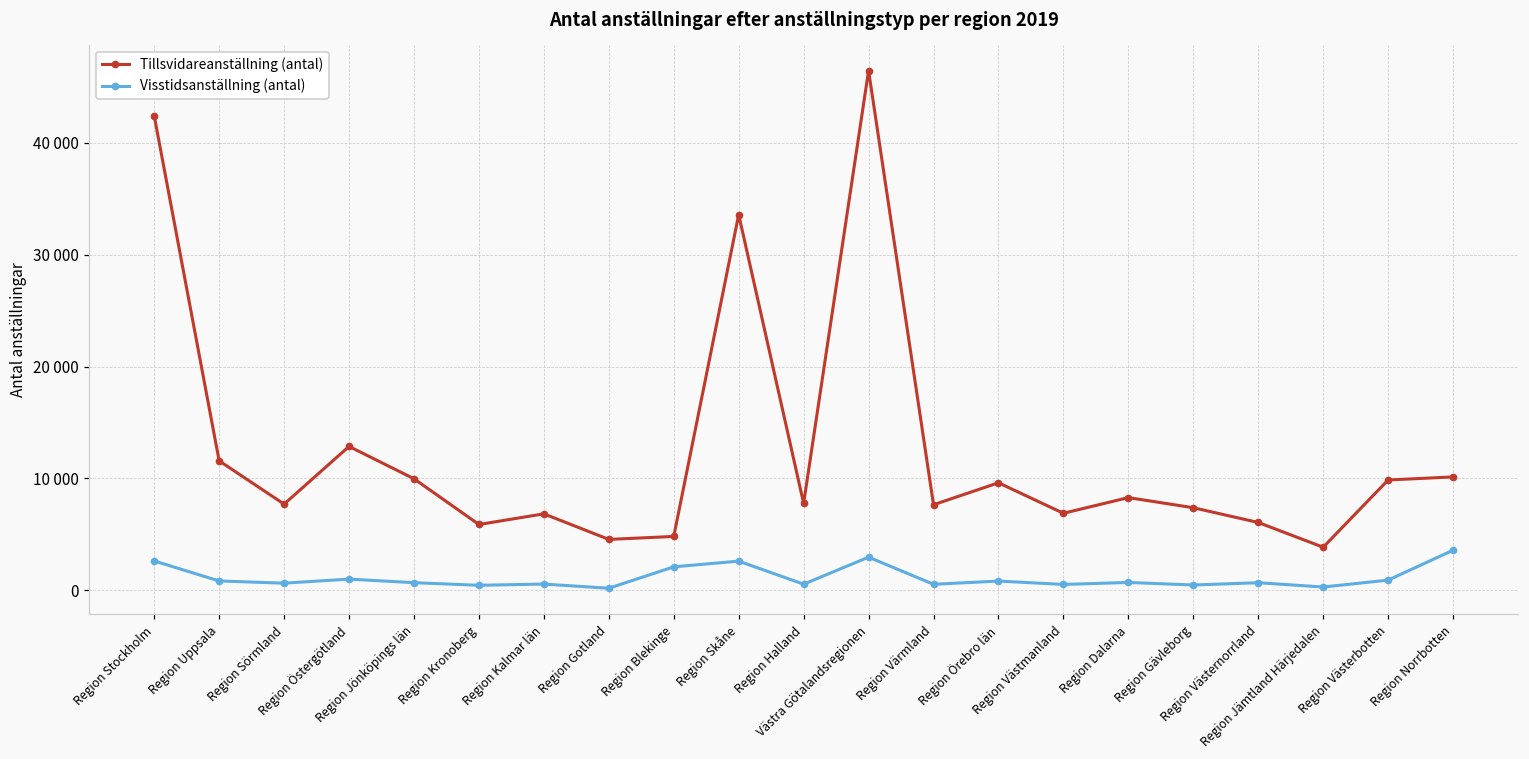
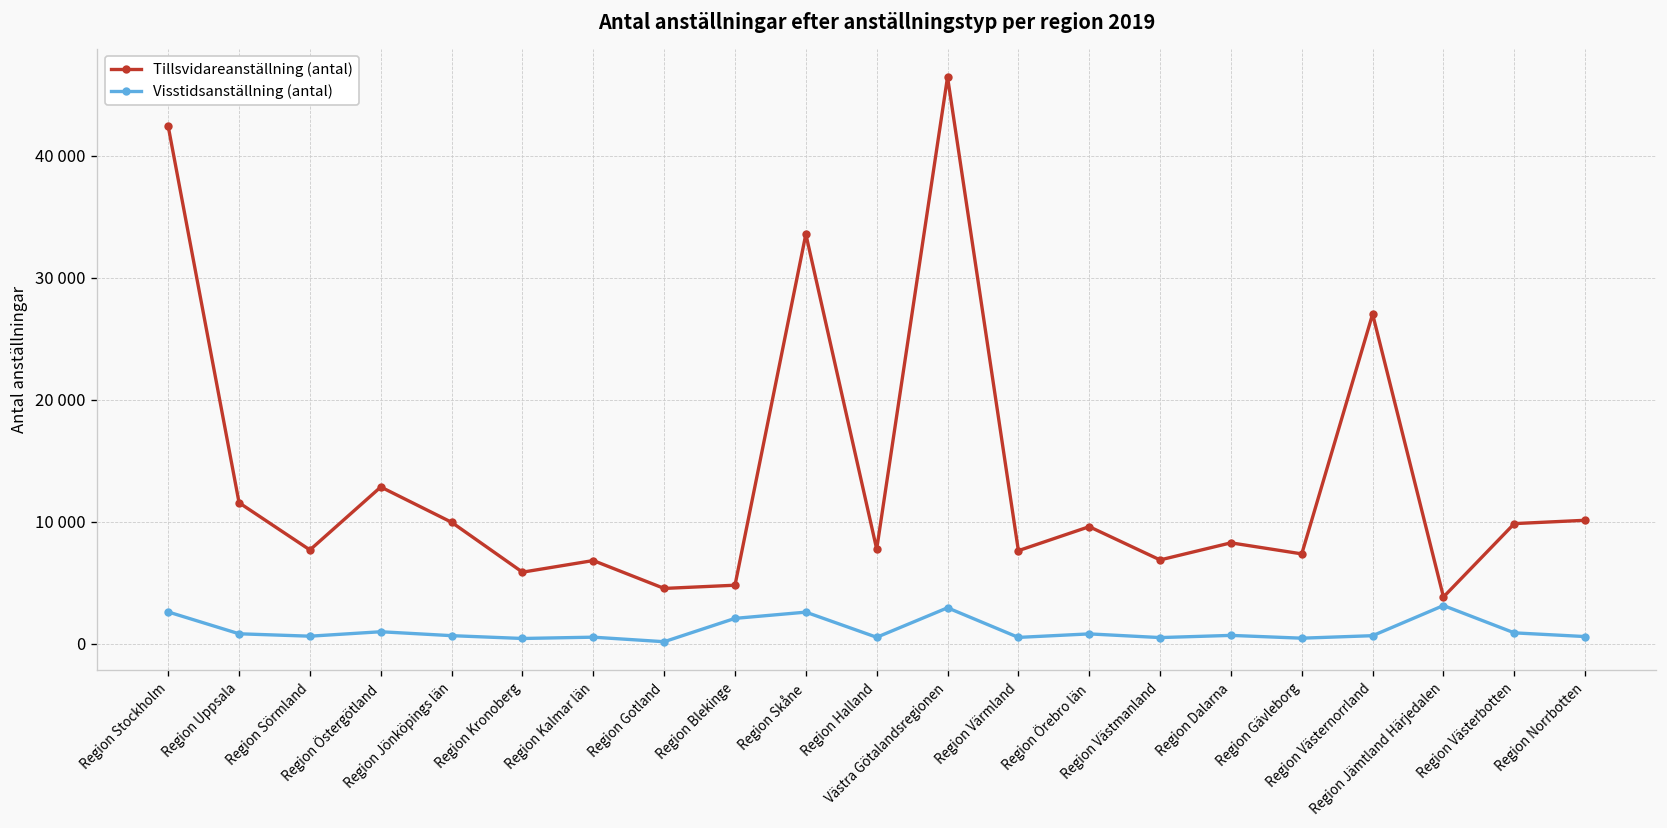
Tillsvidareanställning (antal), Region Västernorrland: 6100 -> 27000
Visstidsanställning (antal), Region Jämtland Härjedalen: 300 -> 3100
Visstidsanställning (antal), Region Norrbotten: 3600 -> 600
